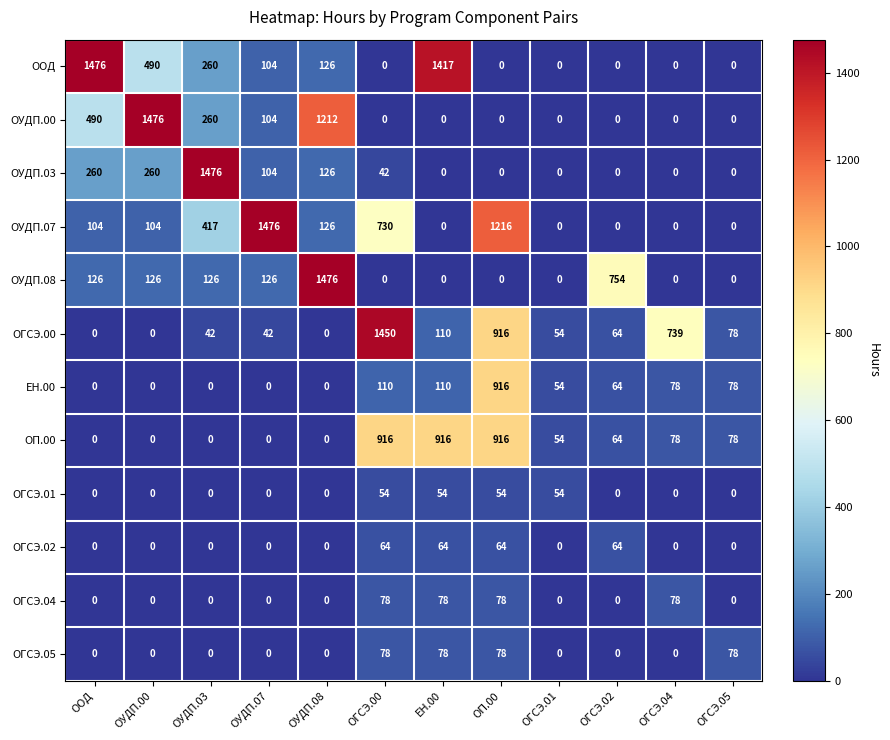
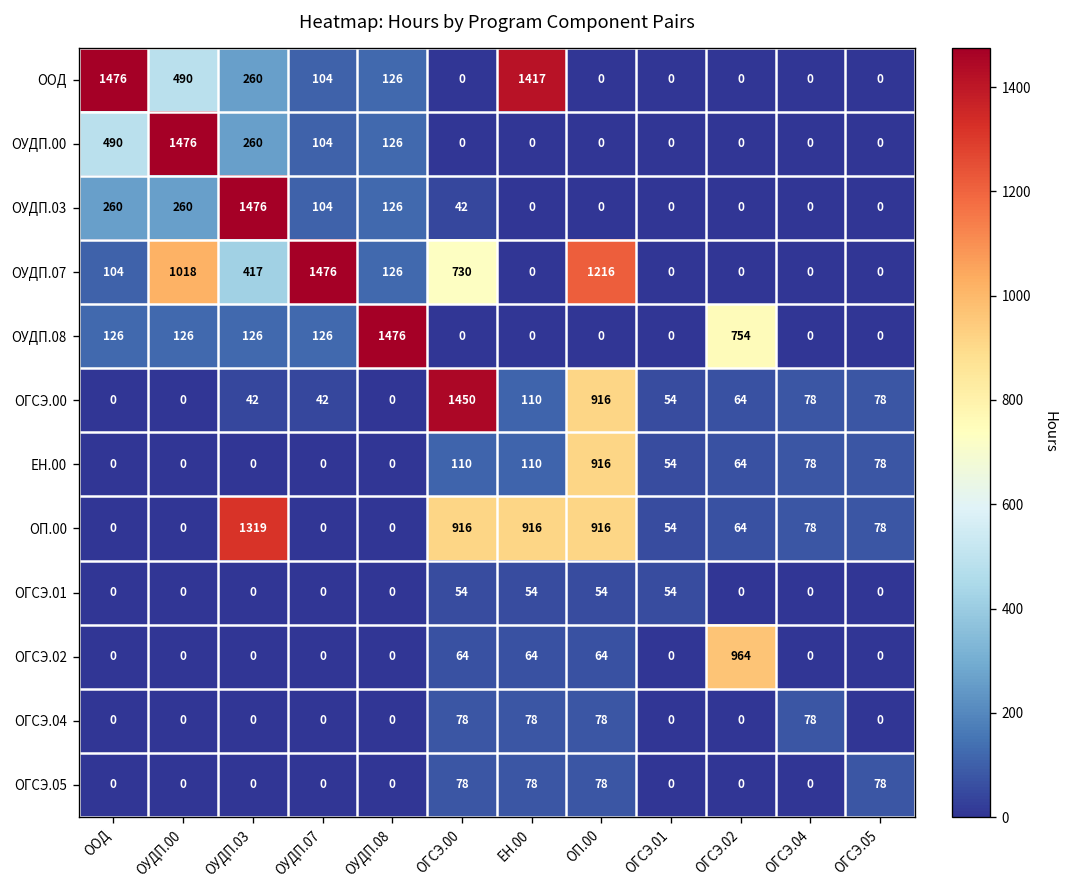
ОУДП.00, ОУДП.08: 1212 -> 126
ОУДП.07, ОУДП.00: 104 -> 1018
ОГСЭ.00, ОГСЭ.04: 739 -> 78
ОП.00, ОУДП.03: 0 -> 1319
ОГСЭ.02, ОГСЭ.02: 64 -> 964
